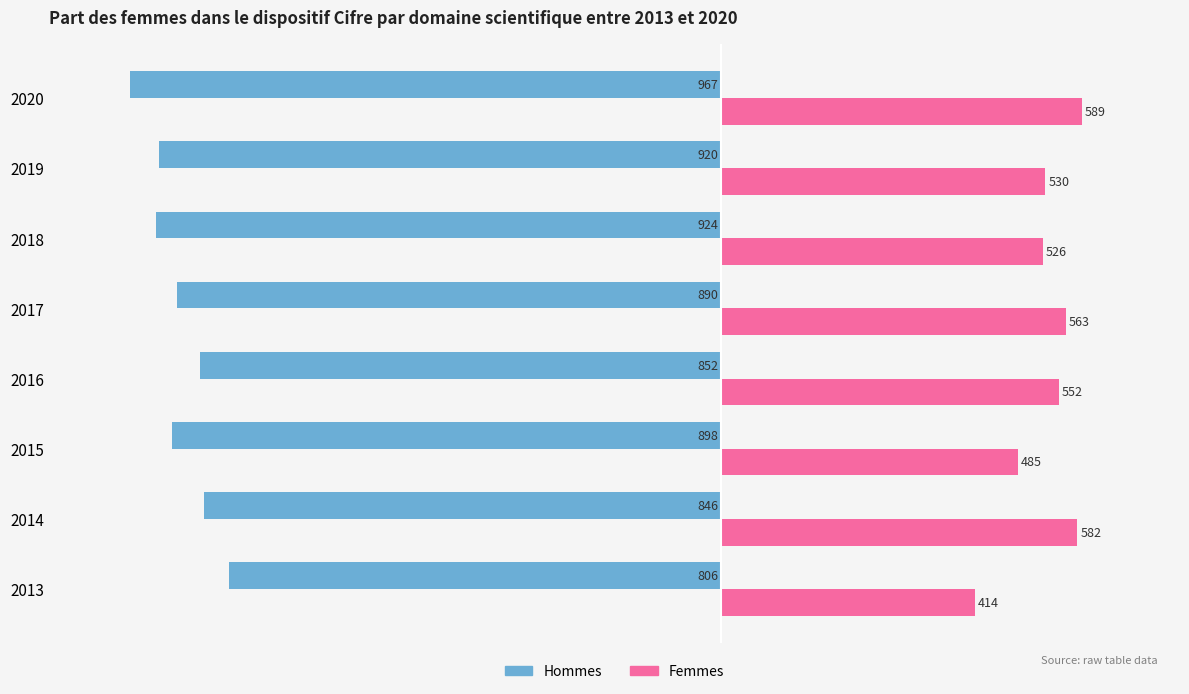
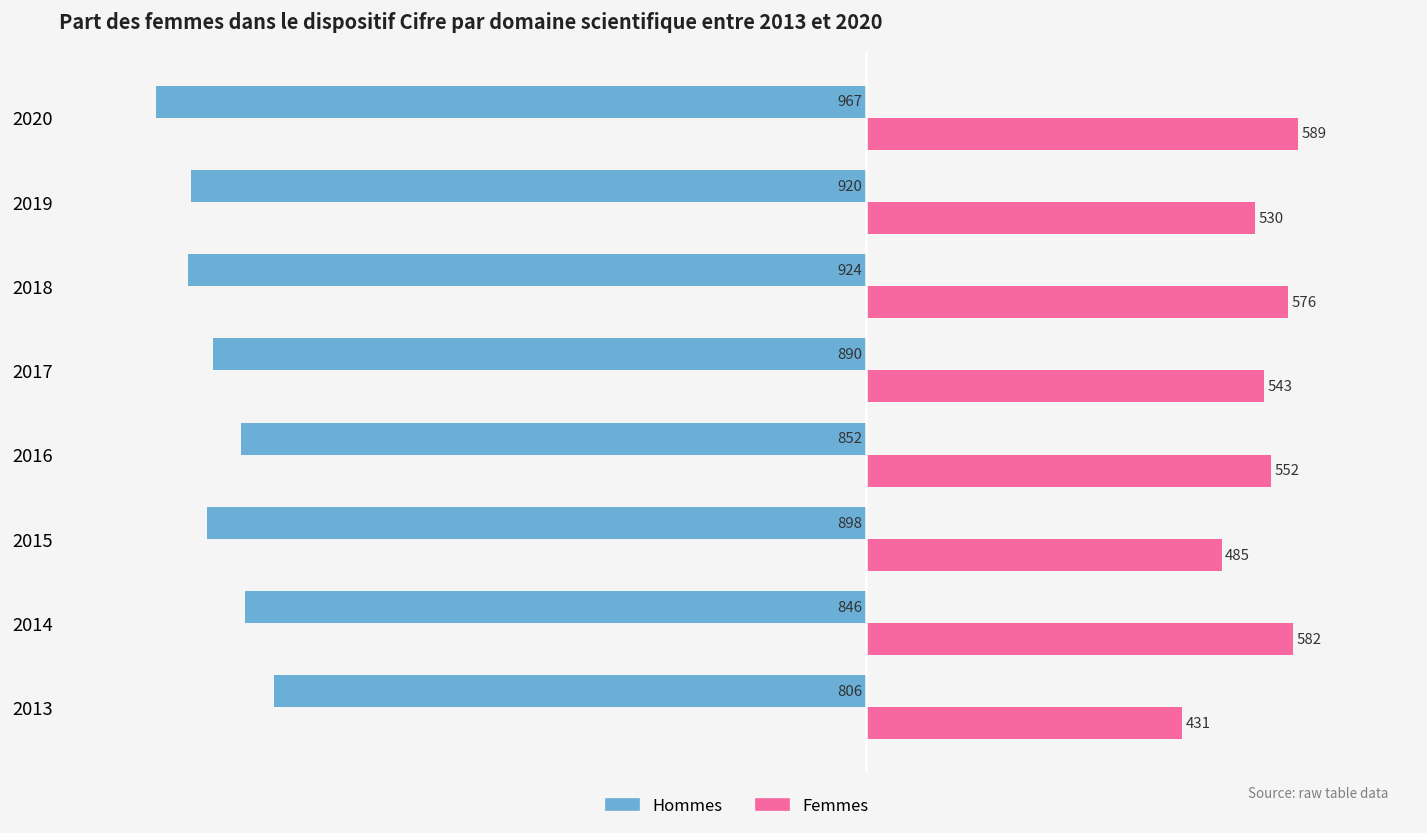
Femmes, 2018: 526 -> 576
Femmes, 2017: 563 -> 543
Femmes, 2013: 414 -> 431
